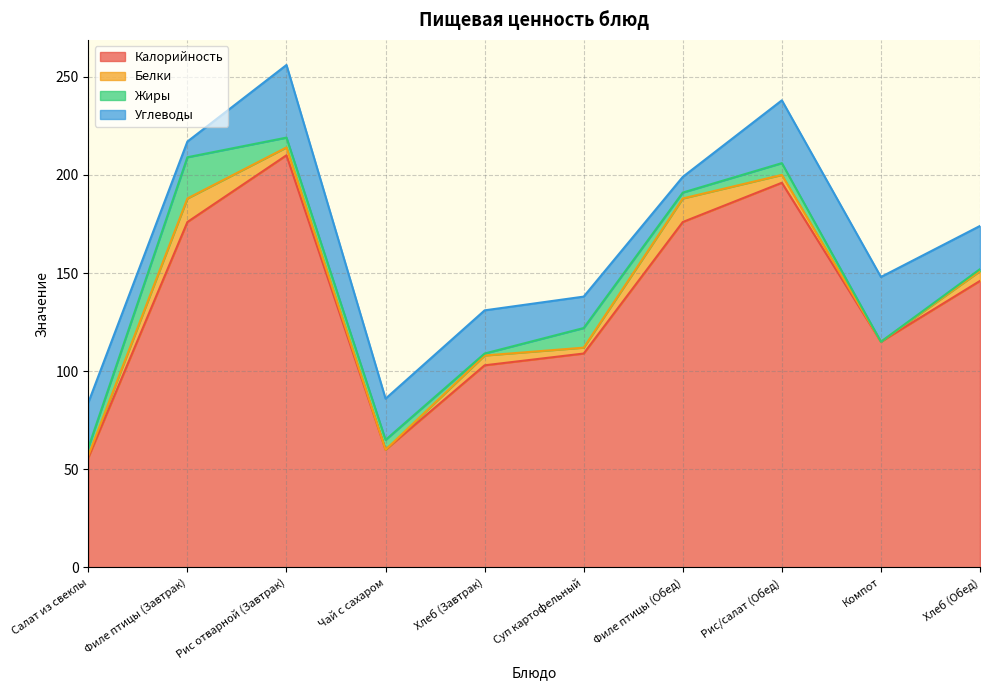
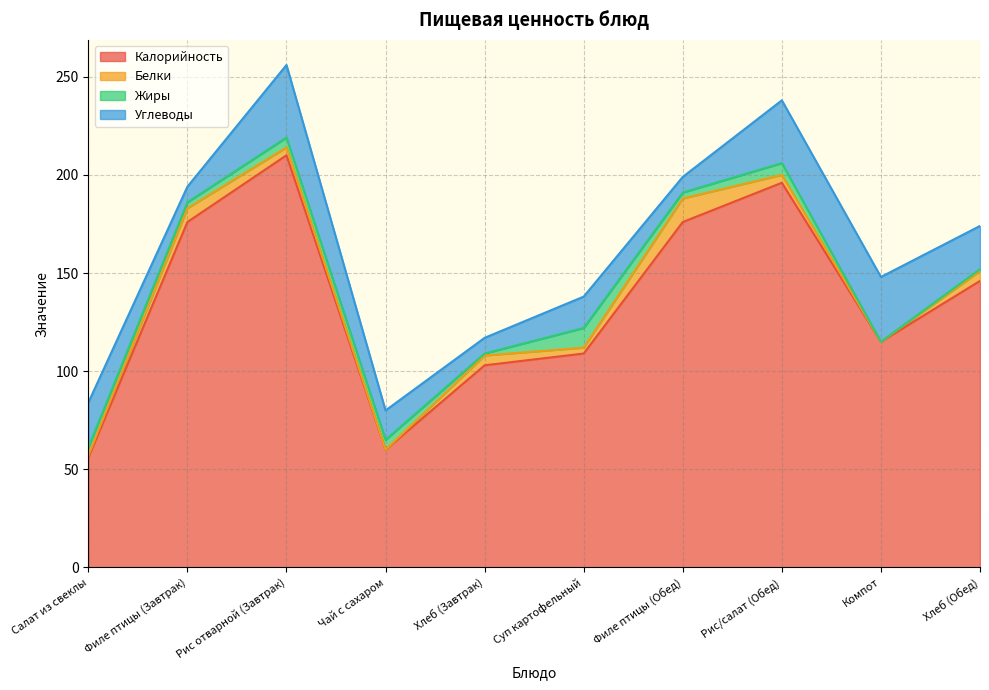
Белки, Филе птицы (Завтрак): 12 -> 7
Жиры, Филе птицы (Завтрак): 21 -> 3
Углеводы, Чай с сахаром: 21 -> 15
Углеводы, Хлеб (Завтрак): 22 -> 8
